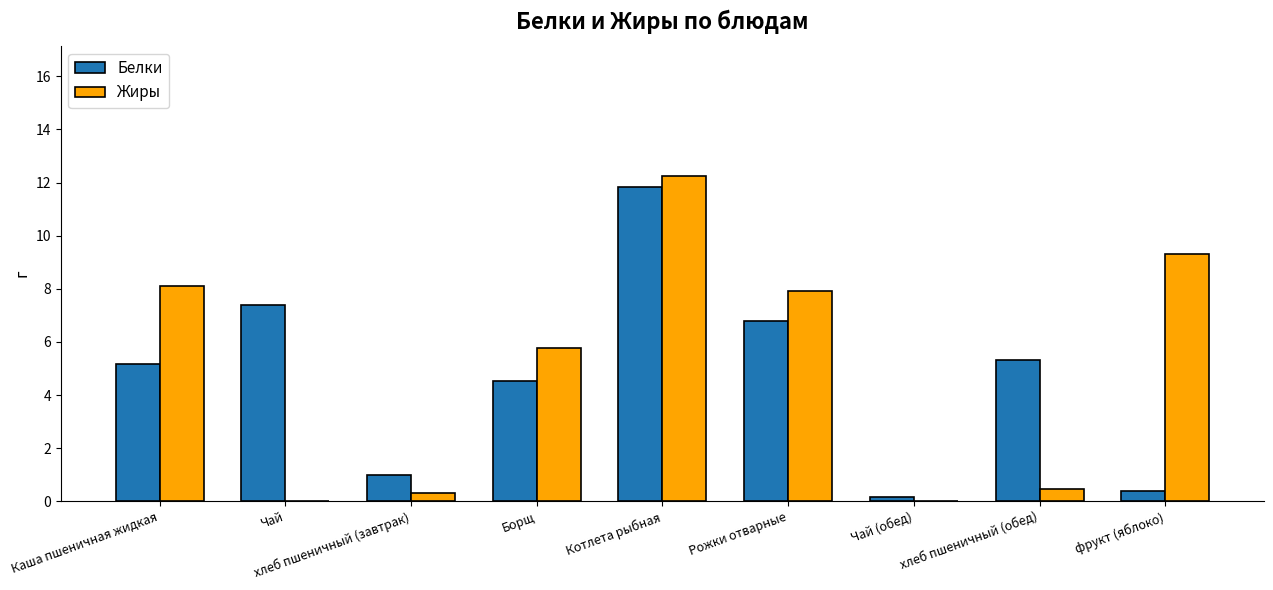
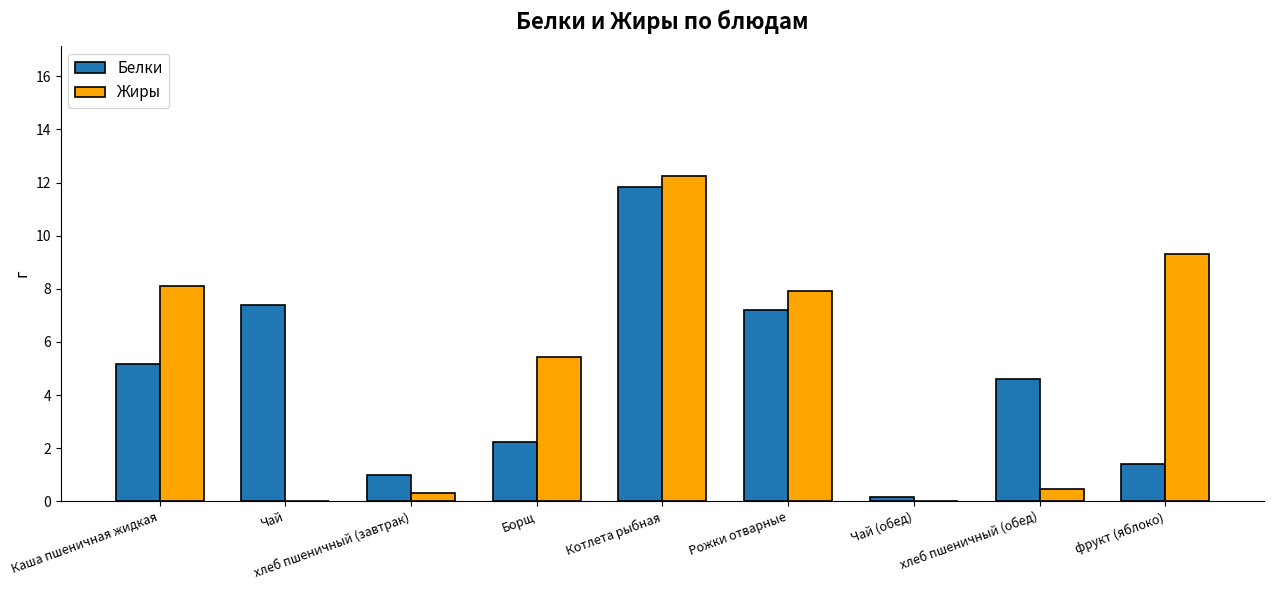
Белки, Борщ: 4.5 -> 2.2
Жиры, Борщ: 5.8 -> 5.4
Белки, Рожки отварные: 6.8 -> 7.2
Белки, хлеб пшеничный (обед): 5.3 -> 4.6
Белки, фрукт (яблоко): 0.4 -> 1.4
